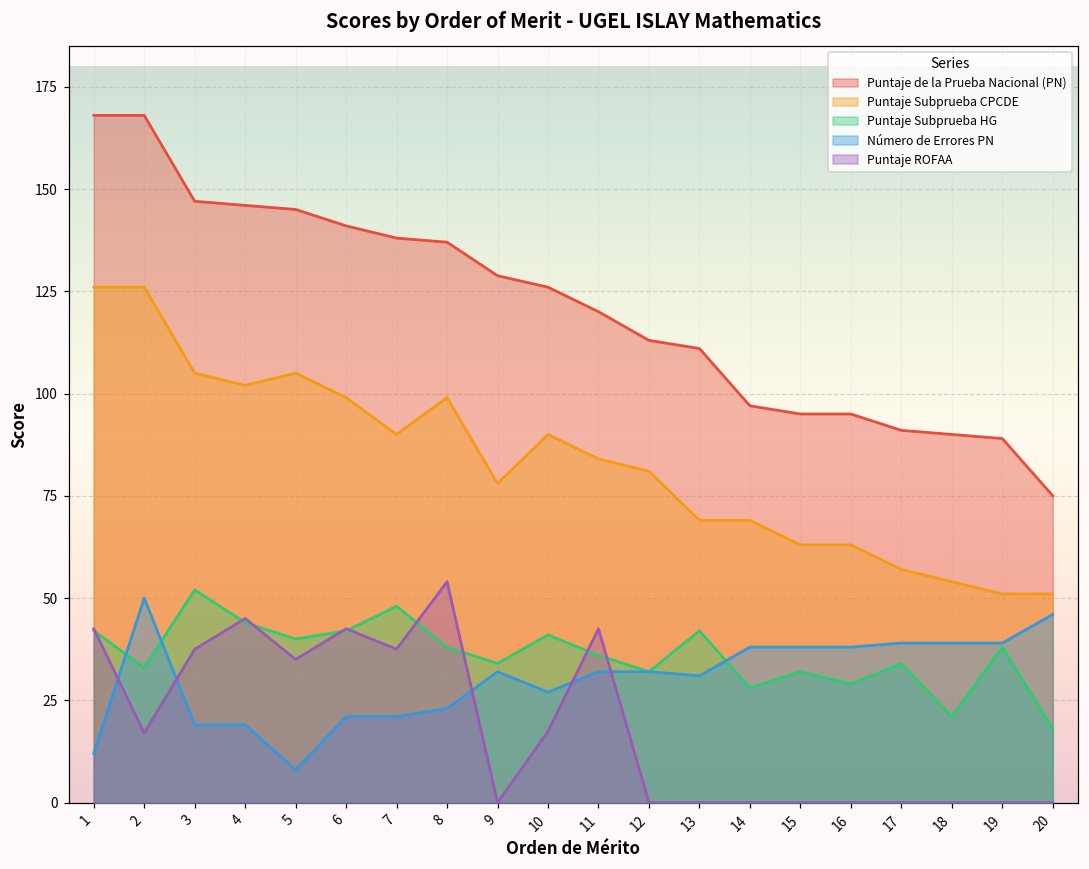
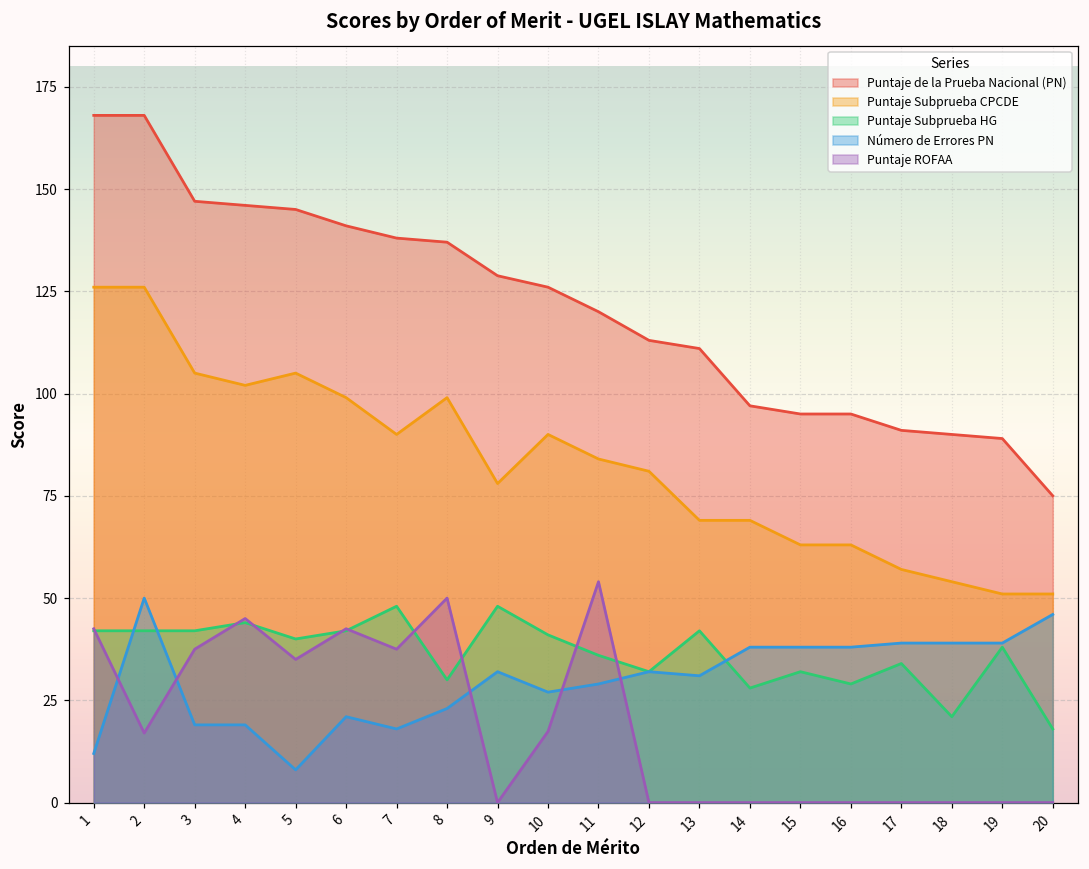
Puntaje Subprueba HG, 2: 33 -> 42
Puntaje Subprueba HG, 3: 52 -> 42
Número de Errores PN, 7: 21 -> 18
Puntaje Subprueba HG, 8: 38 -> 30
Puntaje ROFAA, 8: 54 -> 50
Puntaje Subprueba HG, 9: 34 -> 48
Número de Errores PN, 11: 32 -> 29
Puntaje ROFAA, 11: 43 -> 54
